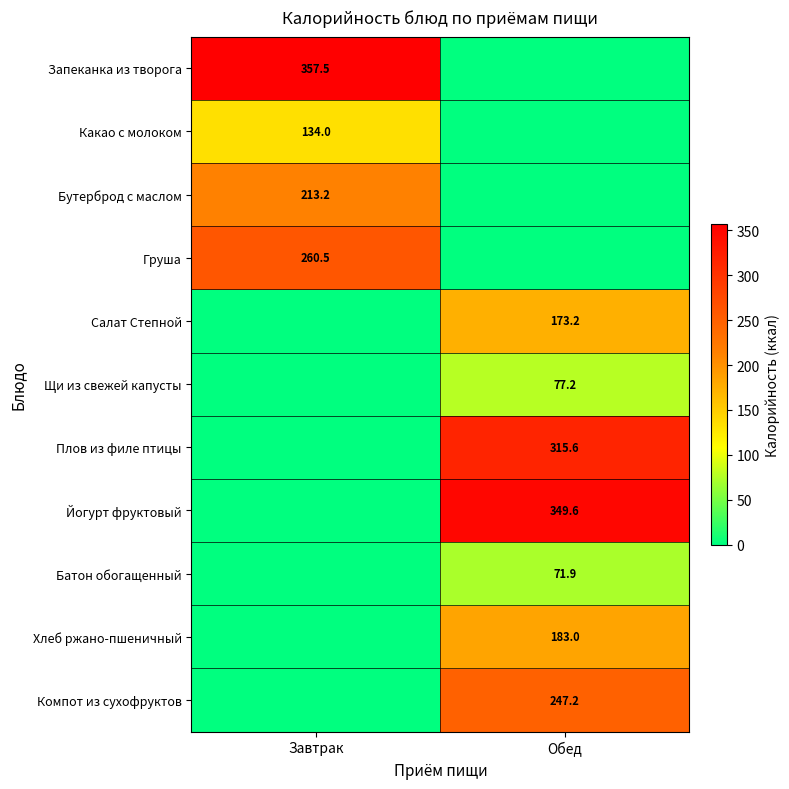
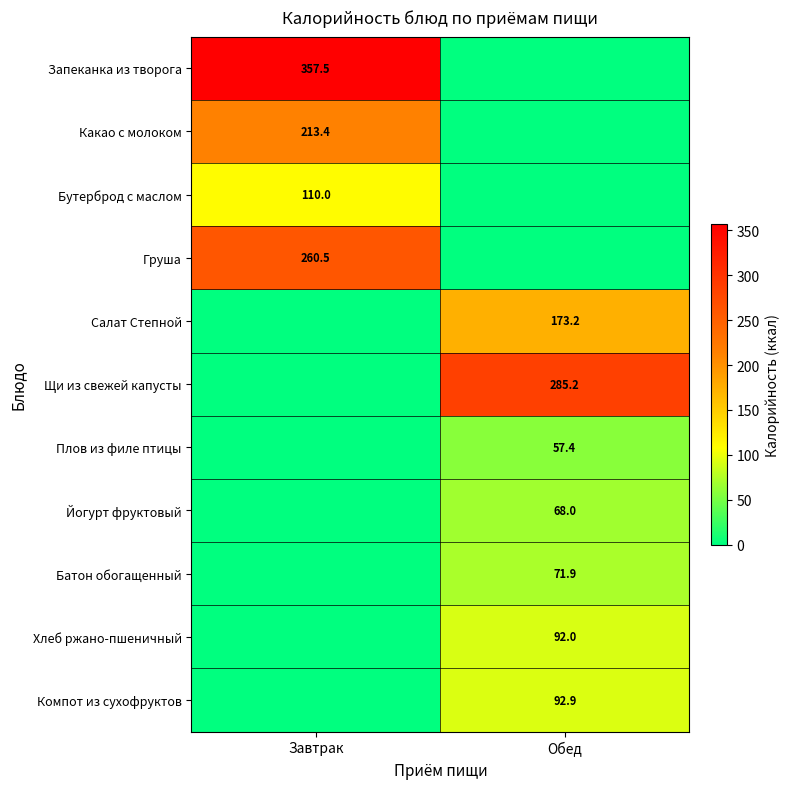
Какао с молоком, Завтрак: 134.0 -> 213.4
Бутерброд с маслом, Завтрак: 213.2 -> 110.0
Щи из свежей капусты, Обед: 77.2 -> 285.2
Плов из филе птицы, Обед: 315.6 -> 57.4
Йогурт фруктовый, Обед: 349.6 -> 68.0
Хлеб ржано-пшеничный, Обед: 183.0 -> 92.0
Компот из сухофруктов, Обед: 247.2 -> 92.9
